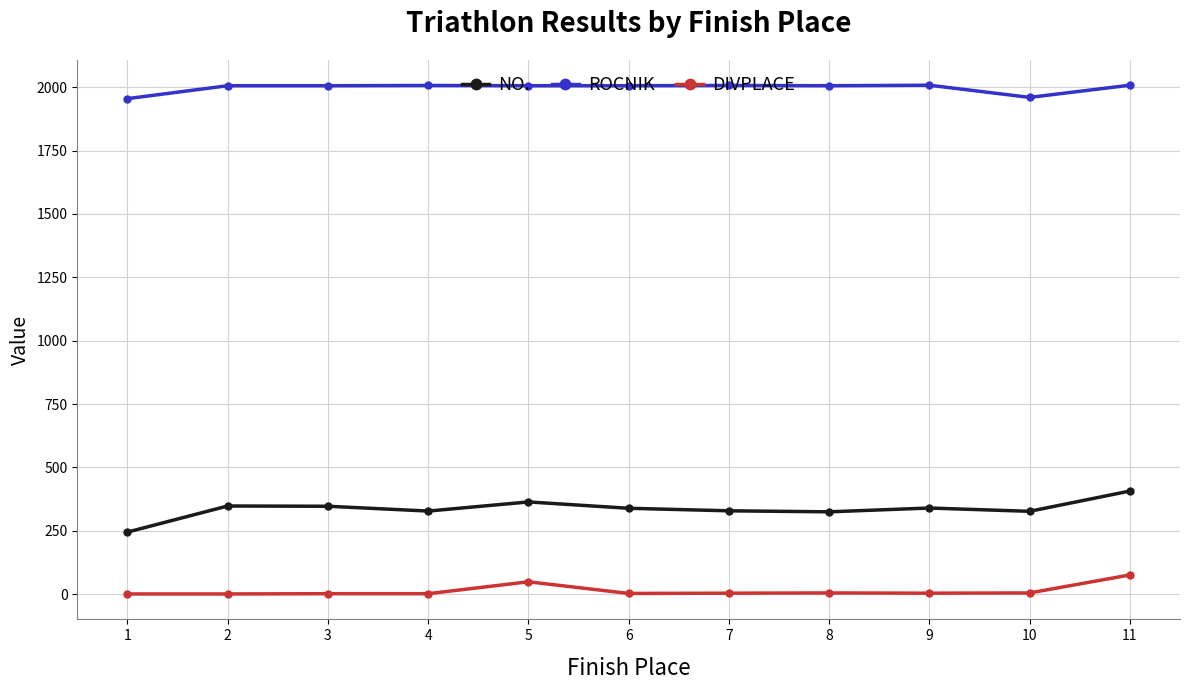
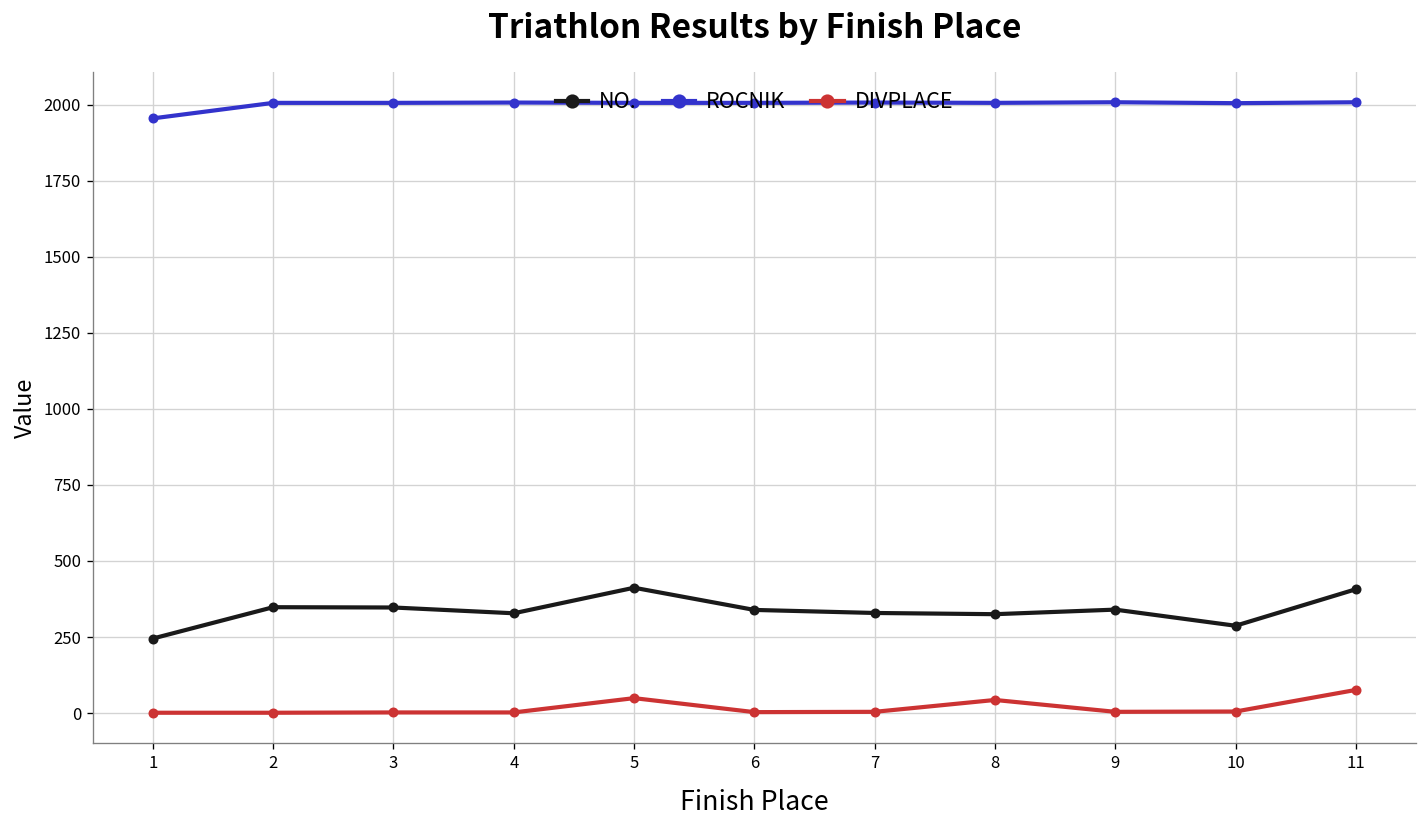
NO., 5: 360 -> 410
DIVPLACE, 8: 10 -> 40
NO., 10: 330 -> 290
ROCNIK, 10: 1960 -> 2010
